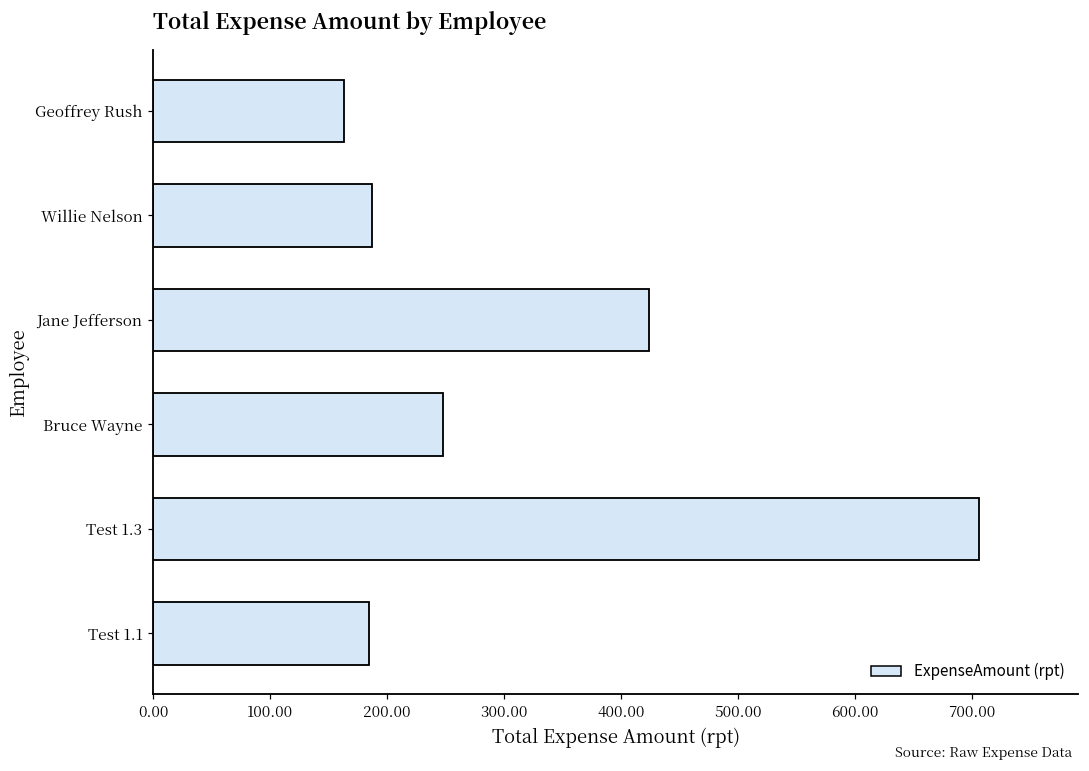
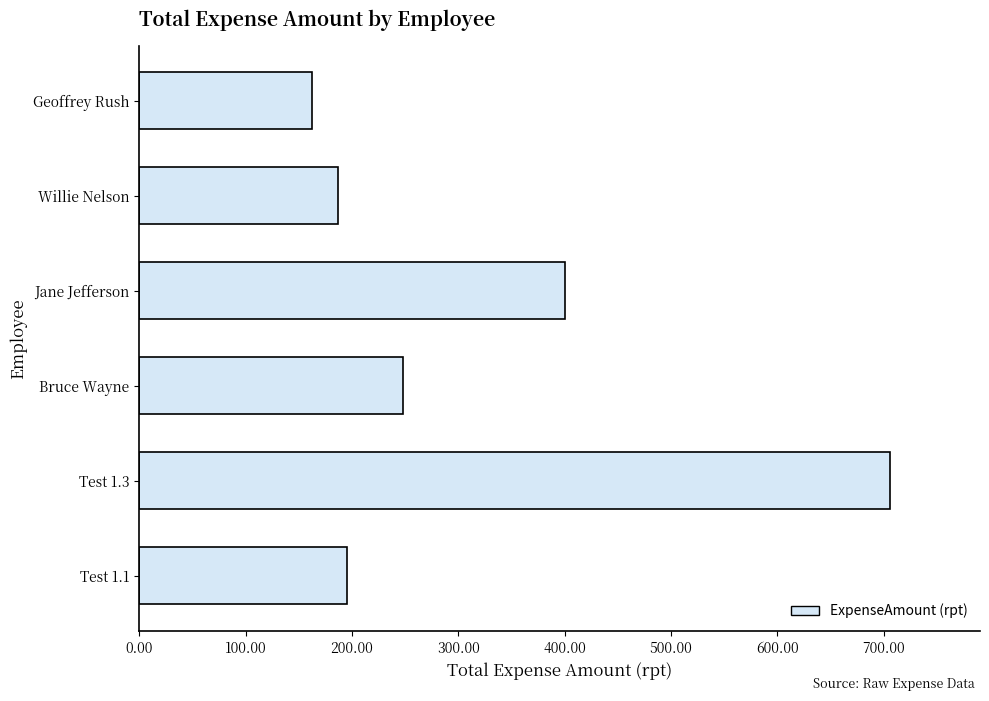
Jane Jefferson: 424 -> 400
Test 1.1: 185 -> 196
